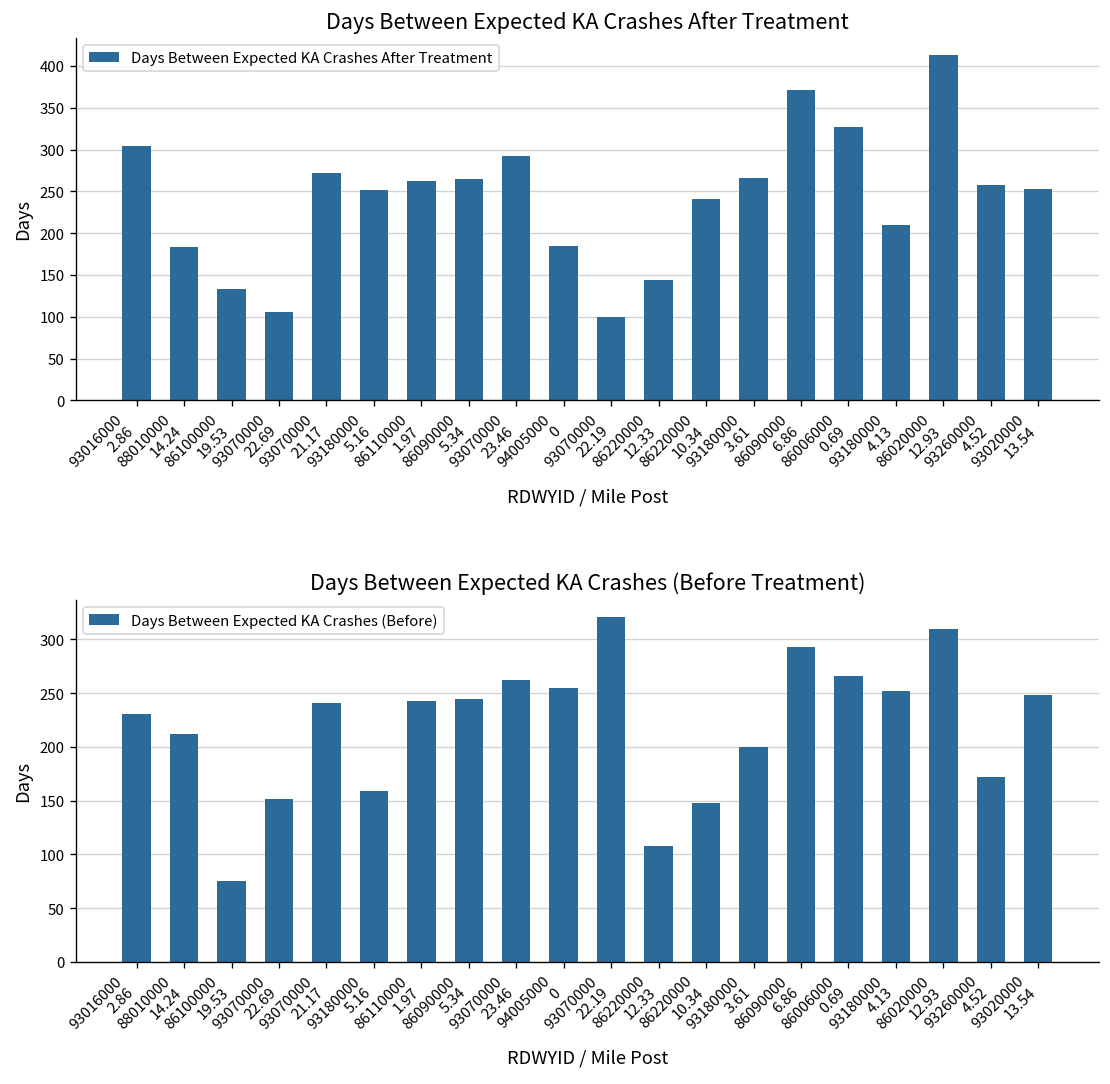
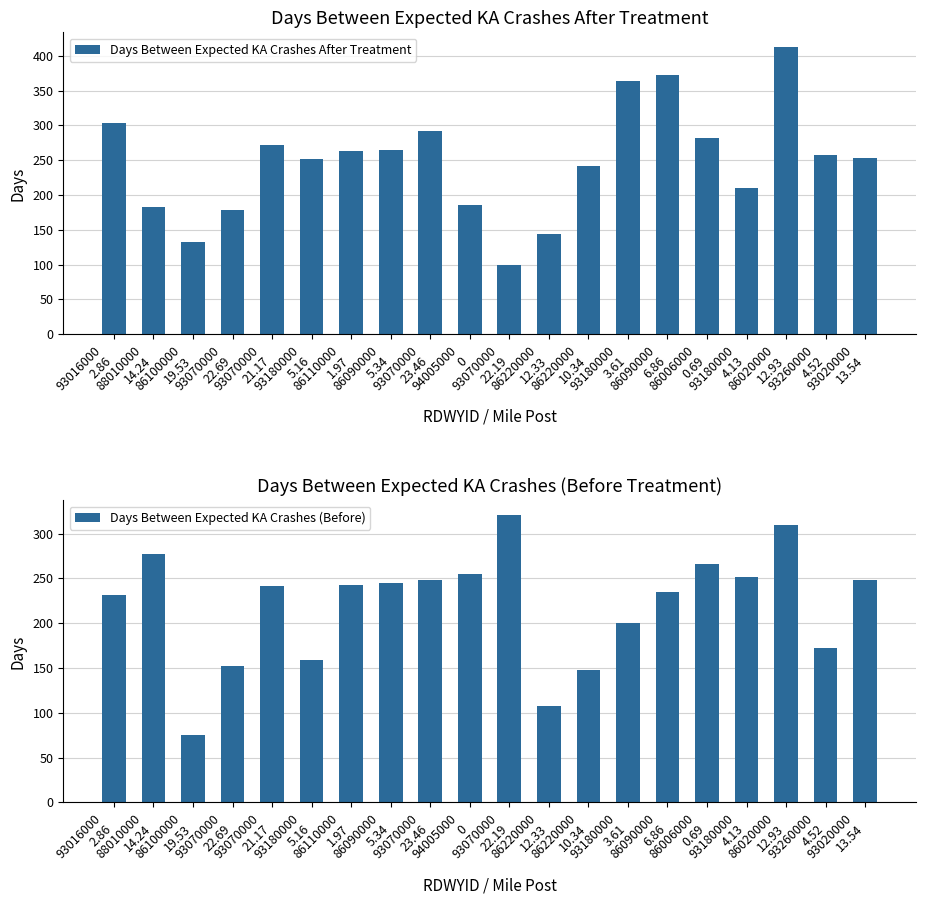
Days Between Expected KA Crashes After Treatment, 93070000 22.69: 110 -> 180
Days Between Expected KA Crashes After Treatment, 93180000 3.61: 270 -> 360
Days Between Expected KA Crashes After Treatment, 86006000 0.69: 330 -> 280
Days Between Expected KA Crashes (Before Treatment), 88010000 14.24: 210 -> 280
Days Between Expected KA Crashes (Before Treatment), 93070000 23.46: 260 -> 250
Days Between Expected KA Crashes (Before Treatment), 86090000 6.86: 290 -> 240
